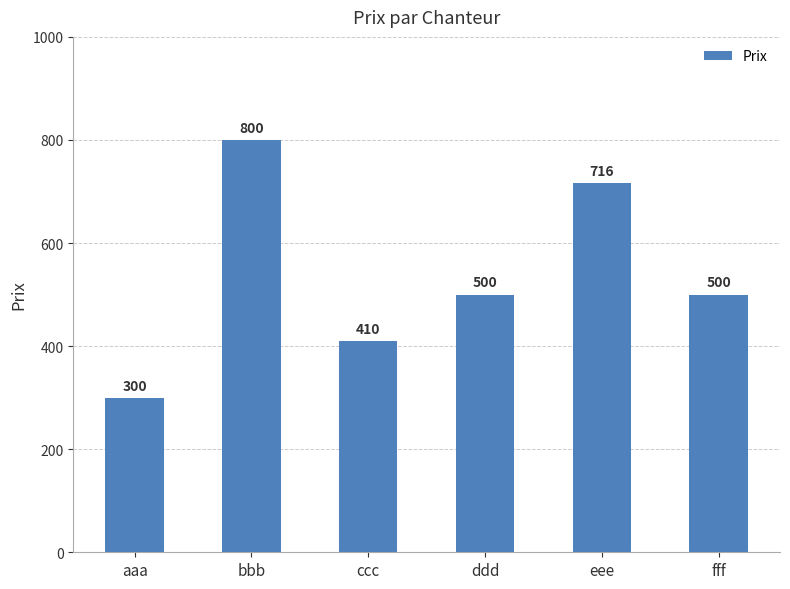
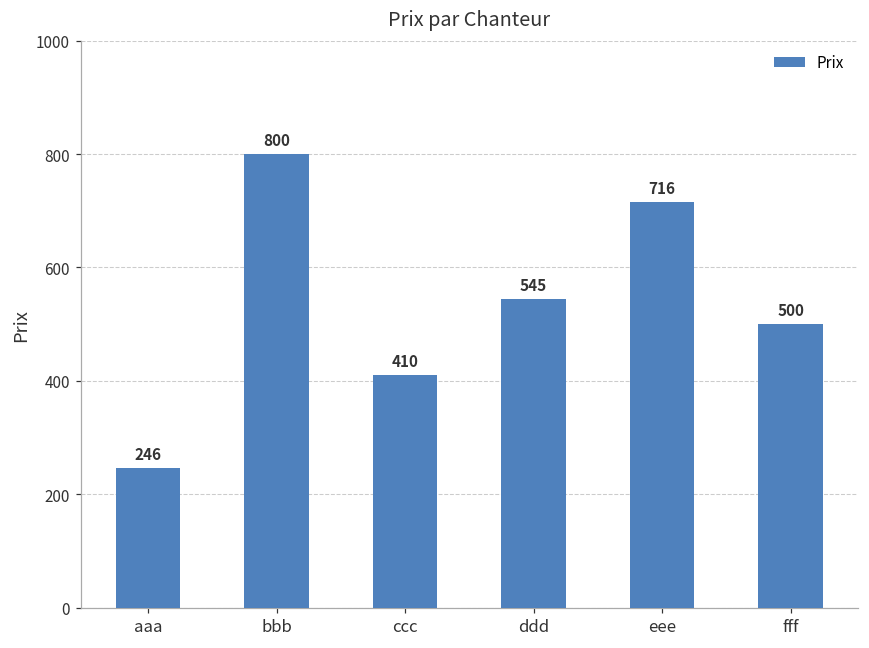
aaa: 300 -> 246
ddd: 500 -> 545
